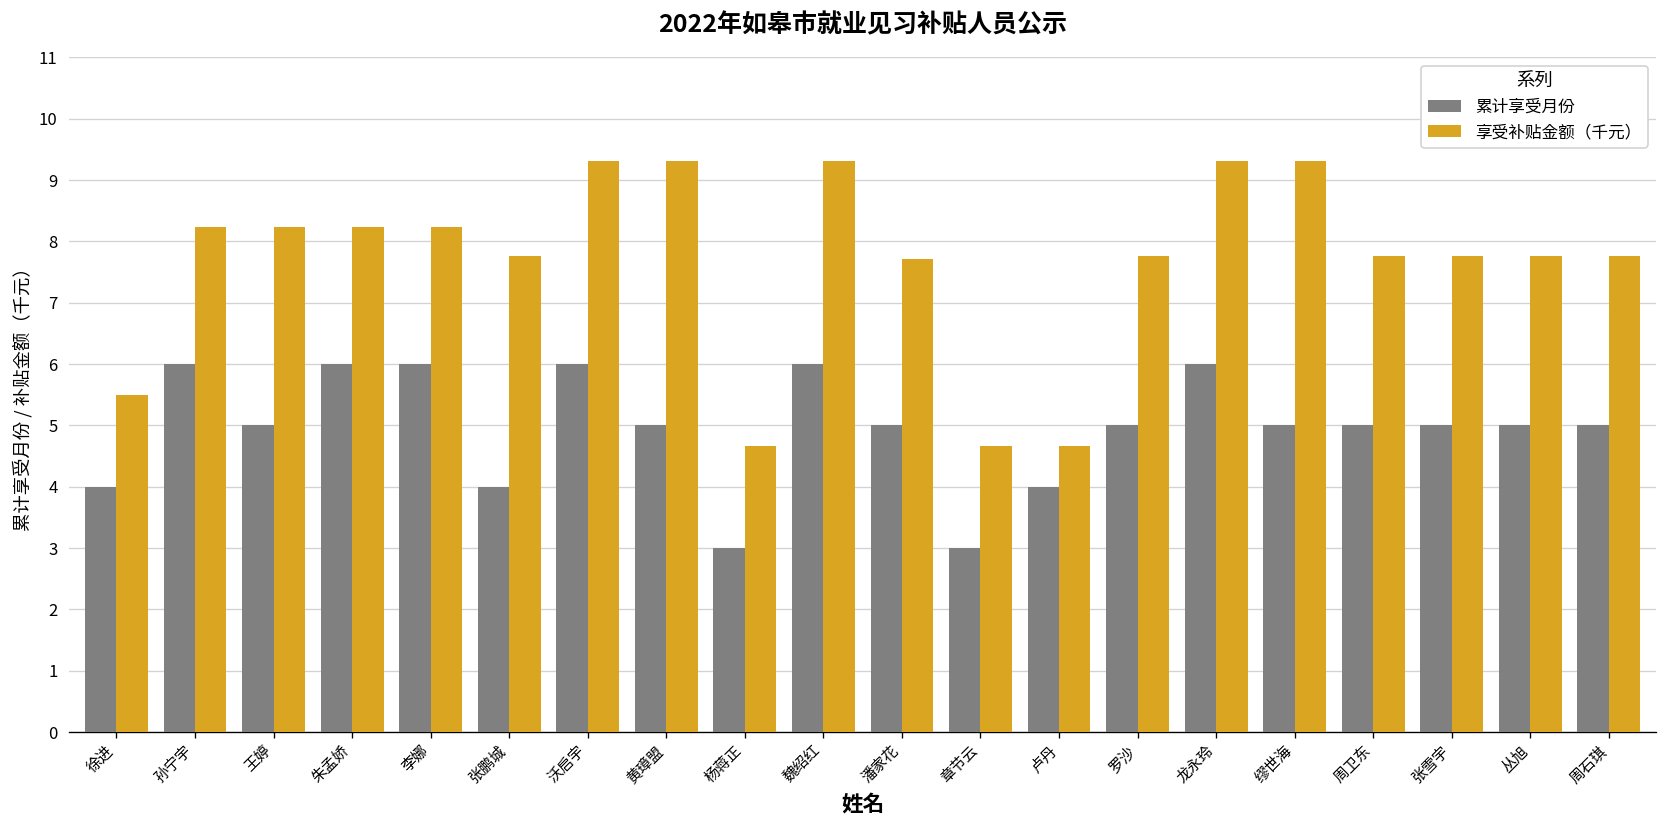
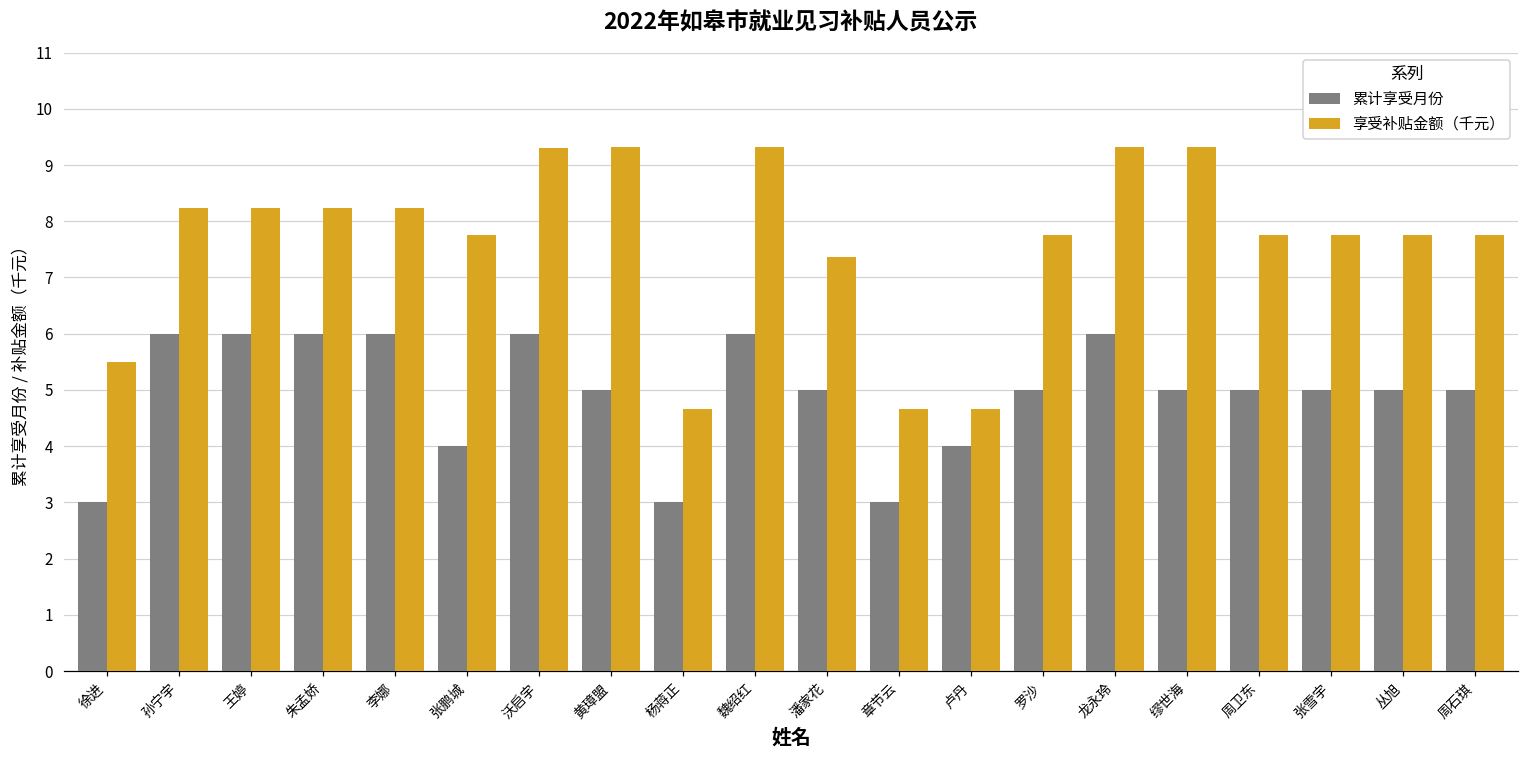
累计享受月份, 徐进: 4 -> 3
累计享受月份, 王婷: 5 -> 6
享受补贴金额（千元）, 潘家花: 7.7 -> 7.4
